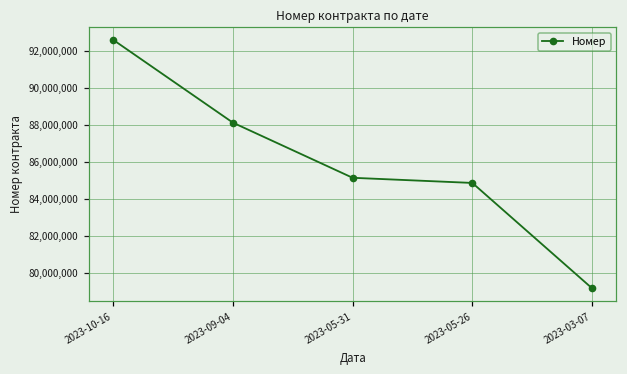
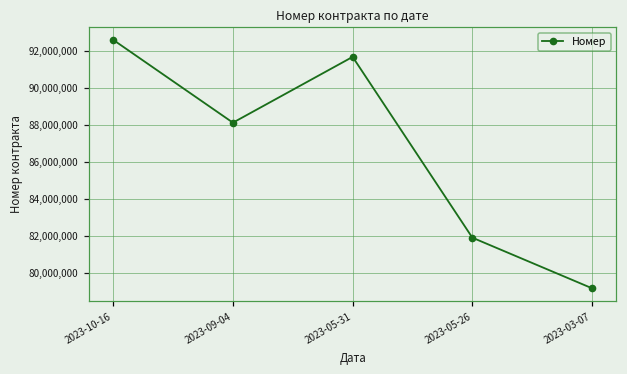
2023-05-31: 85,200,000 -> 91,700,000
2023-05-26: 84,900,000 -> 81,900,000
